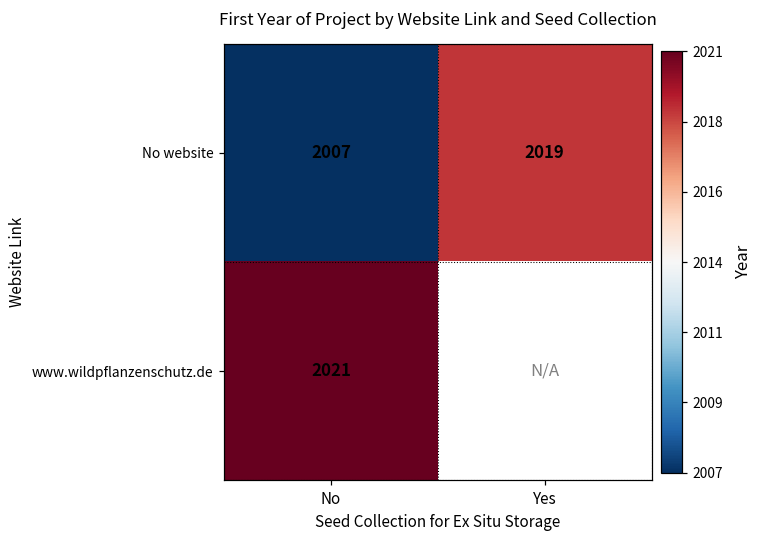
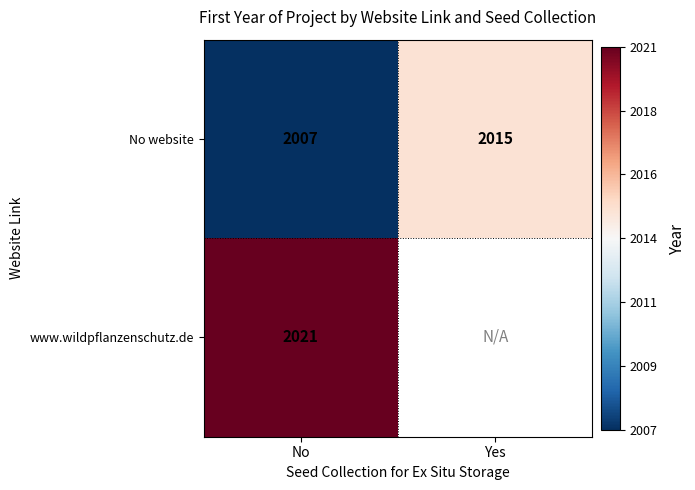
No website, Yes: 2019 -> 2015
